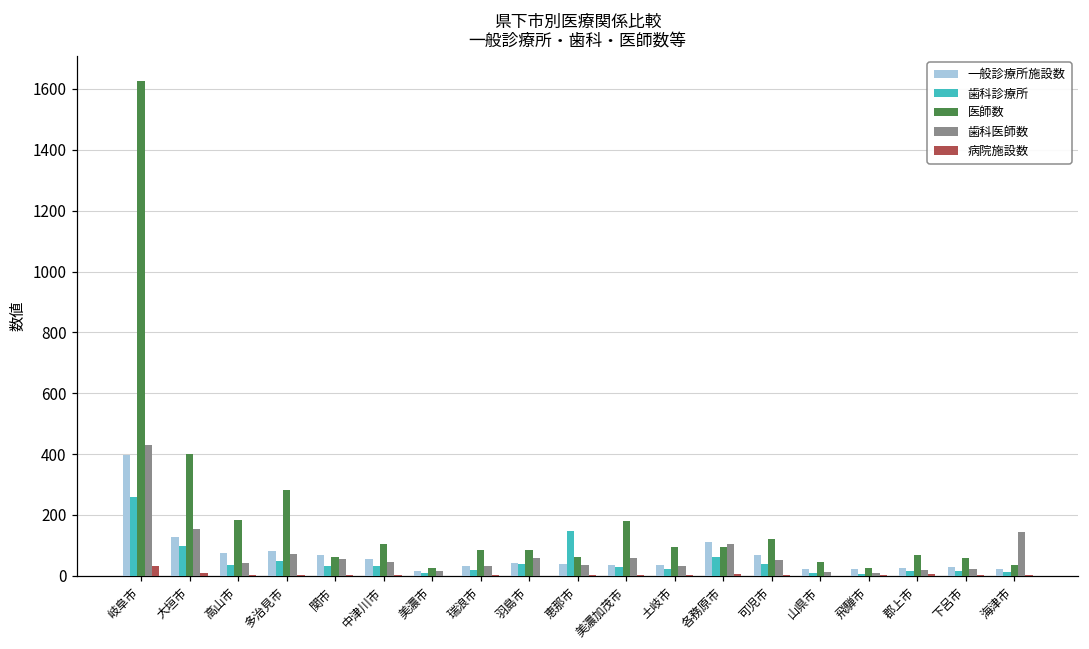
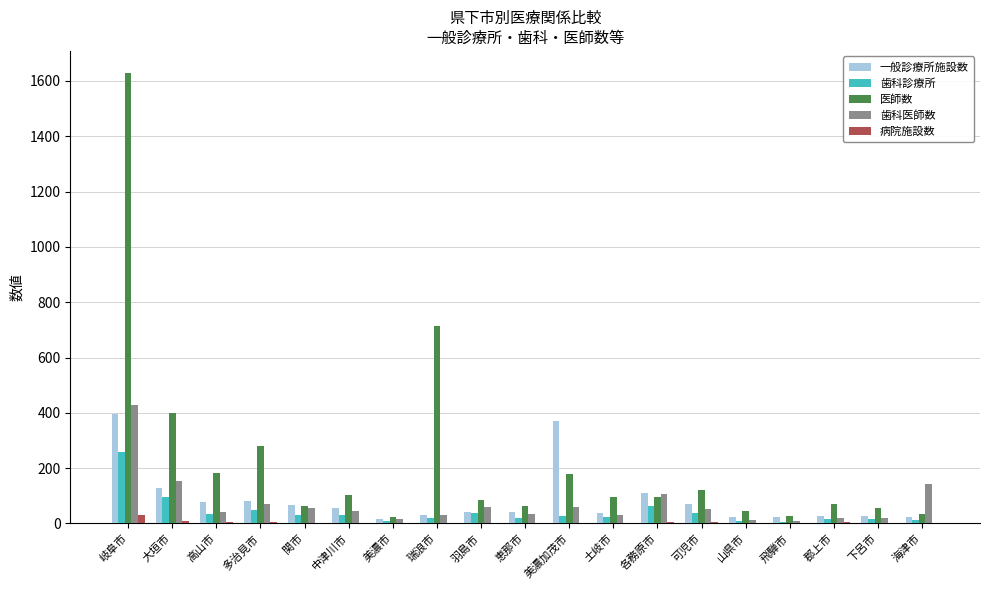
医師数, 瑞浪市: 80 -> 710
歯科診療所, 恵那市: 150 -> 20
一般診療所施設数, 美濃加茂市: 40 -> 370
